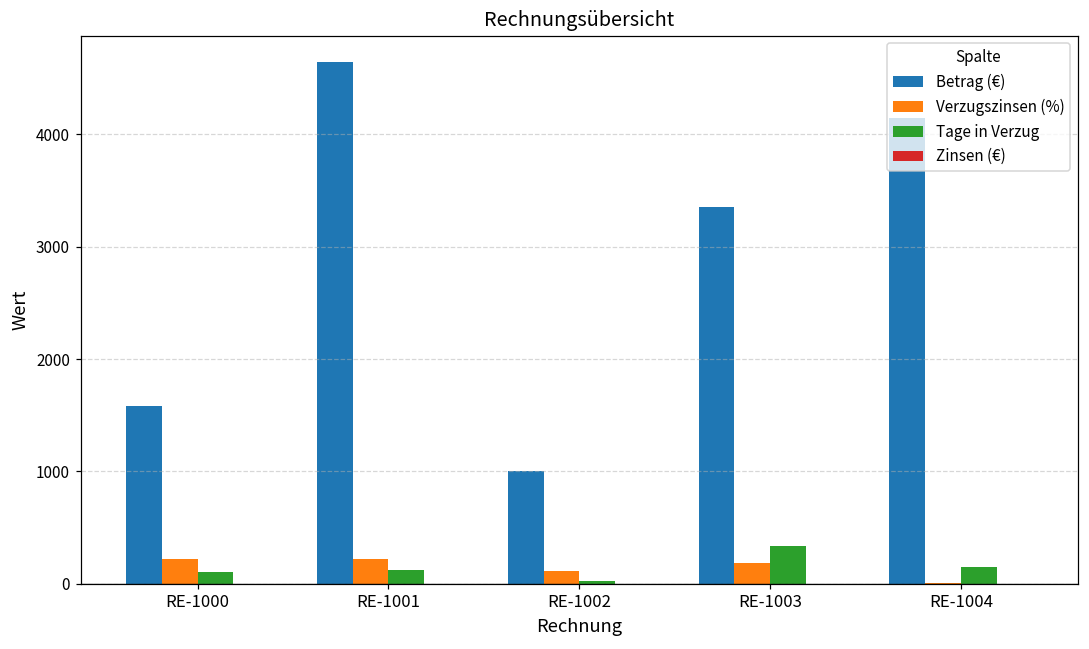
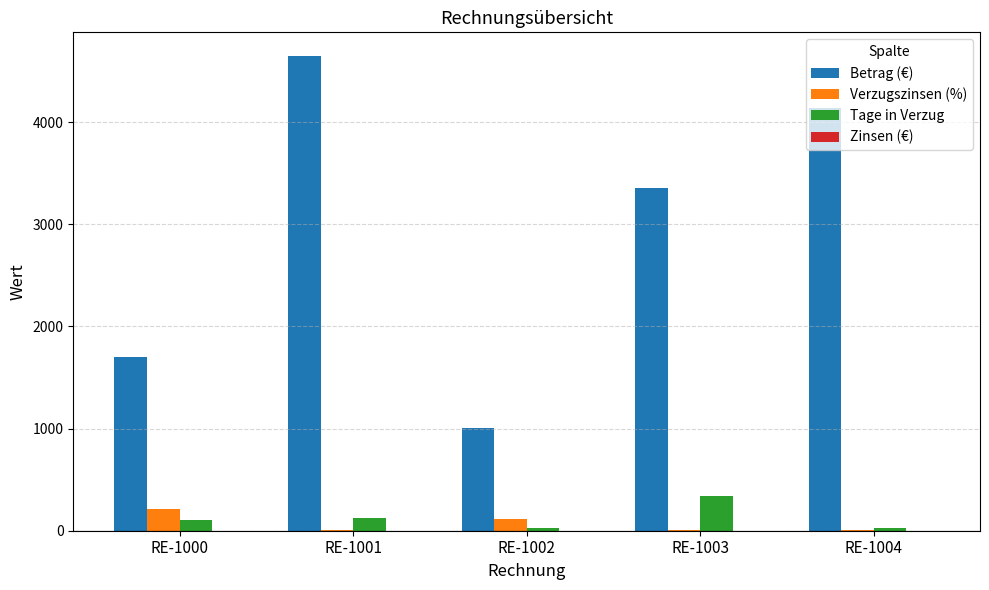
Betrag (€), RE-1000: 1590 -> 1700
Verzugszinsen (%), RE-1001: 220 -> 0
Verzugszinsen (%), RE-1003: 190 -> 0
Tage in Verzug, RE-1004: 150 -> 30
